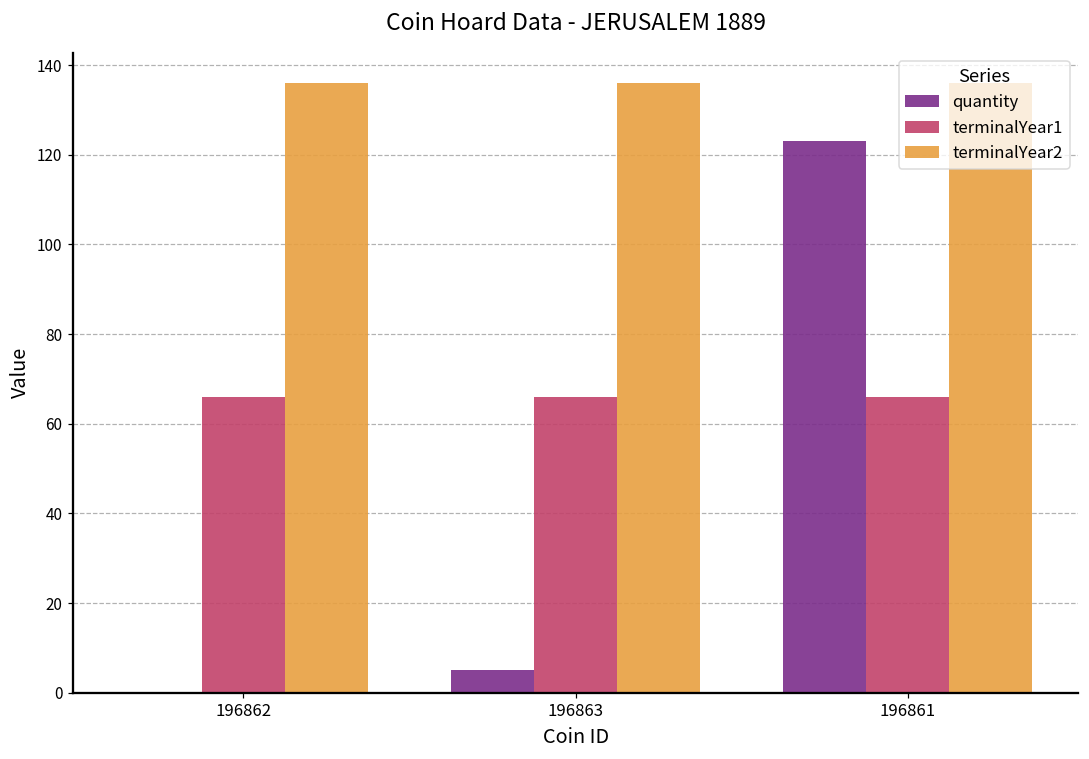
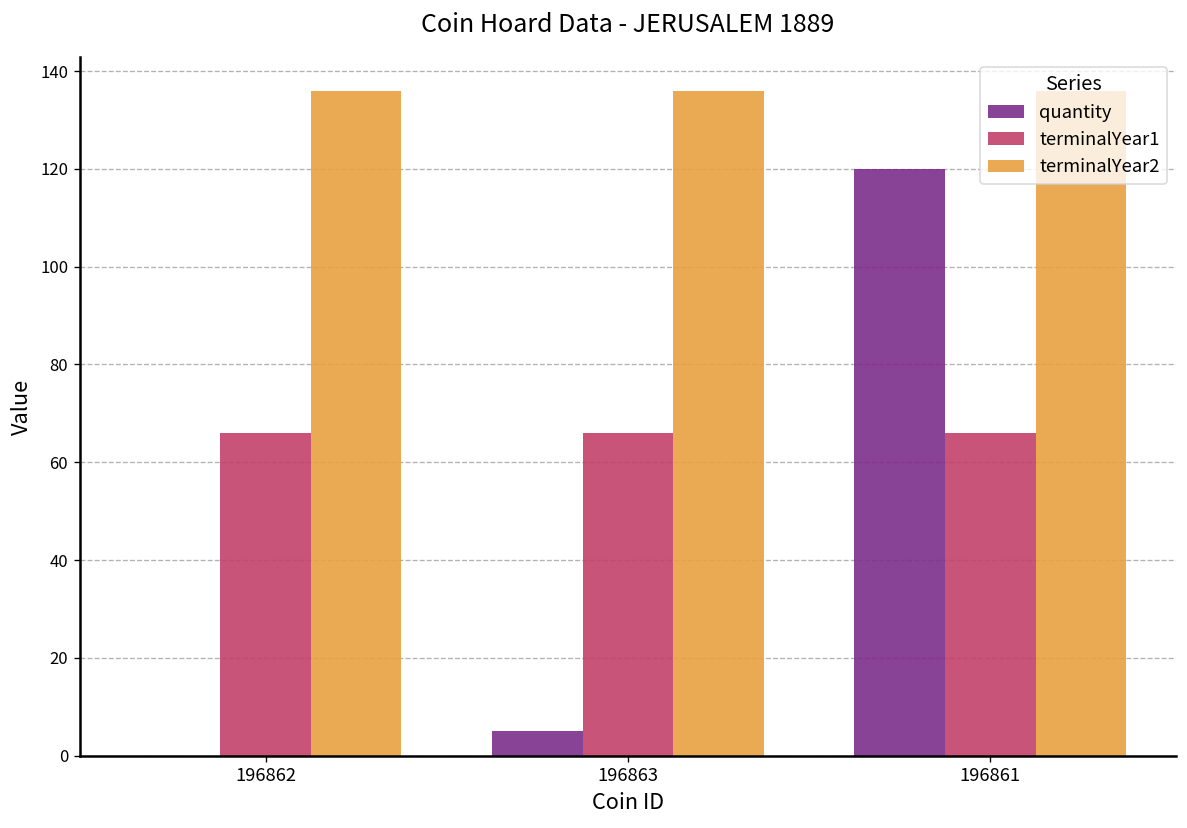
quantity, 196861: 123 -> 120
